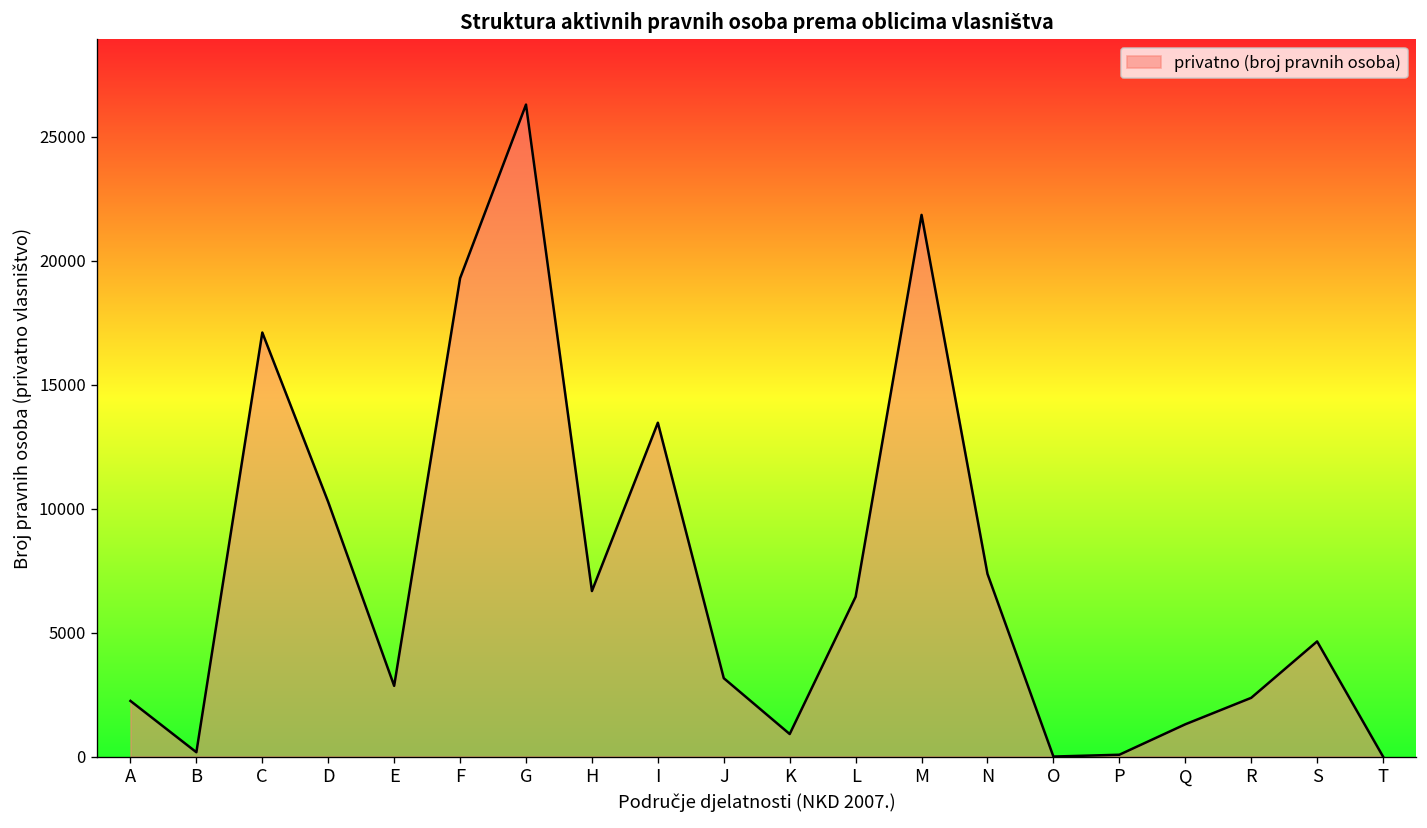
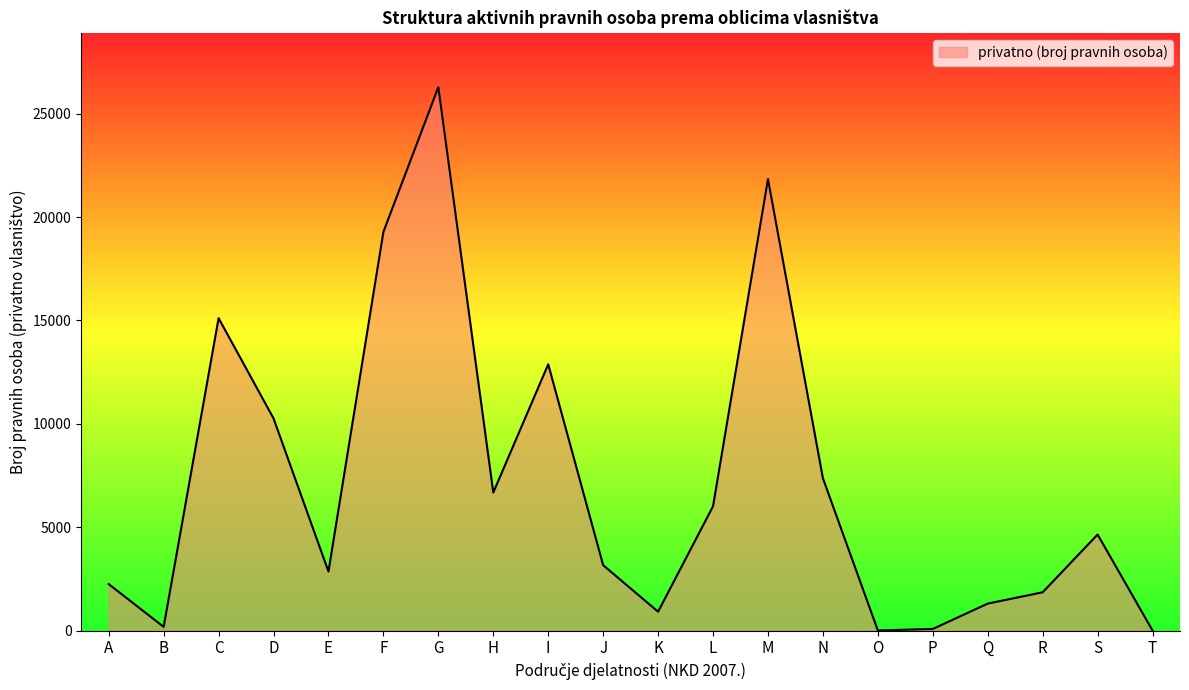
C: 17100 -> 15100
I: 13500 -> 12900
L: 6400 -> 6000
R: 2400 -> 1800
